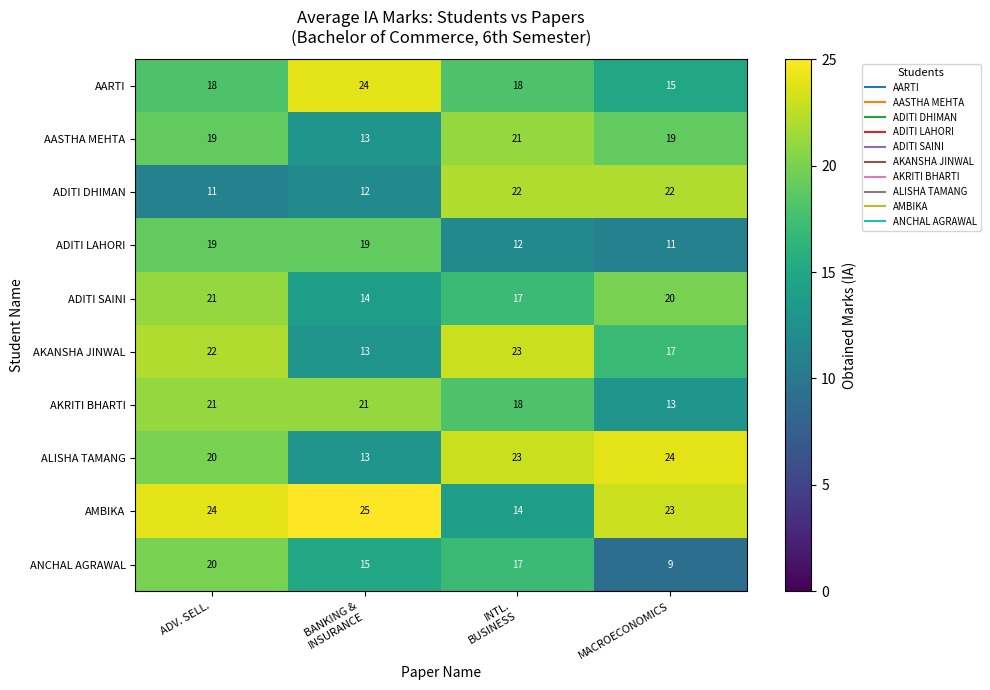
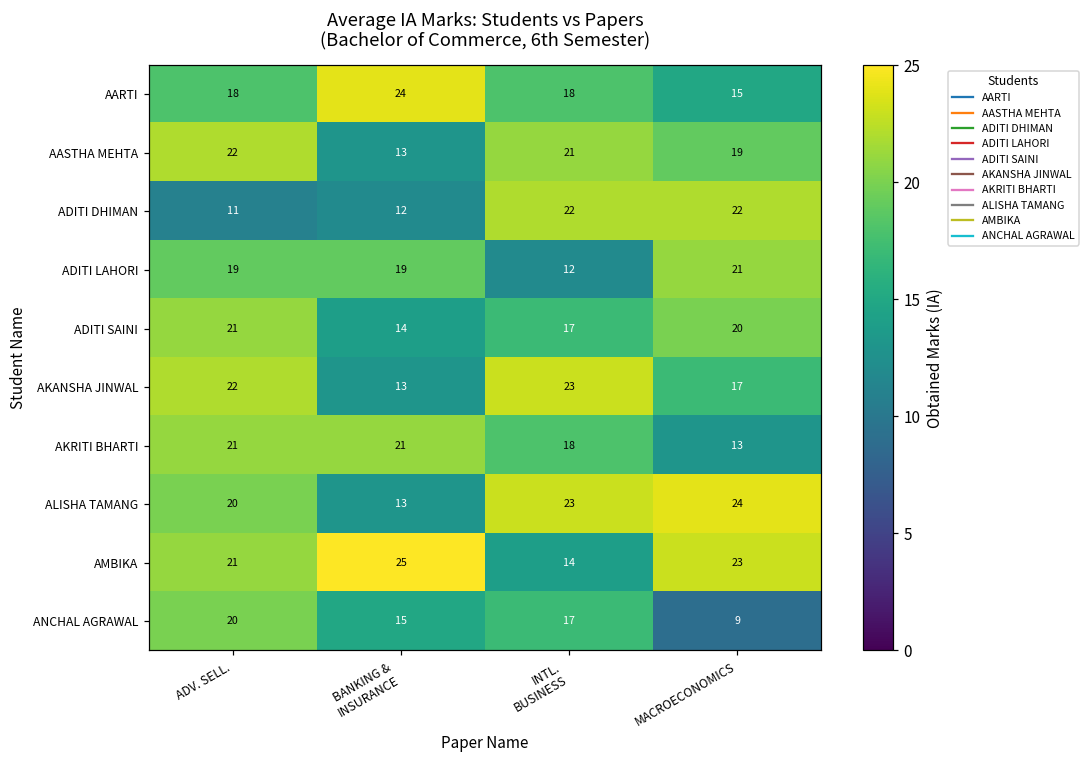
AASTHA MEHTA, ADV. SELL.: 19 -> 22
ADITI LAHORI, MACROECONOMICS: 11 -> 21
AMBIKA, ADV. SELL.: 24 -> 21
